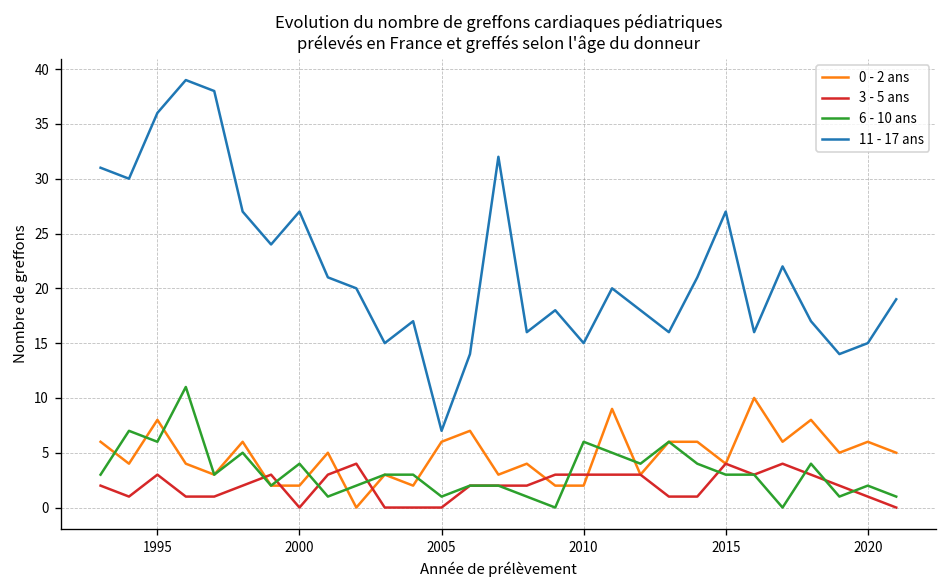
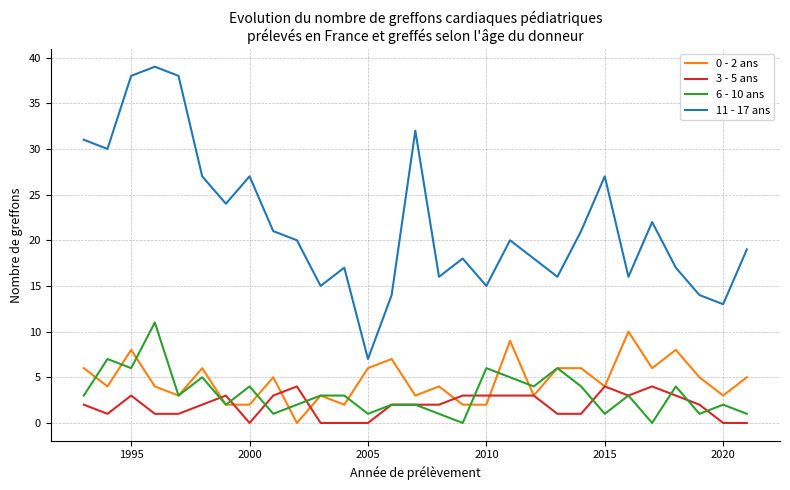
11 - 17 ans, 1995: 36 -> 38
6 - 10 ans, 2015: 3 -> 1
0 - 2 ans, 2020: 6 -> 3
3 - 5 ans, 2020: 1 -> 0
11 - 17 ans, 2020: 15 -> 13
